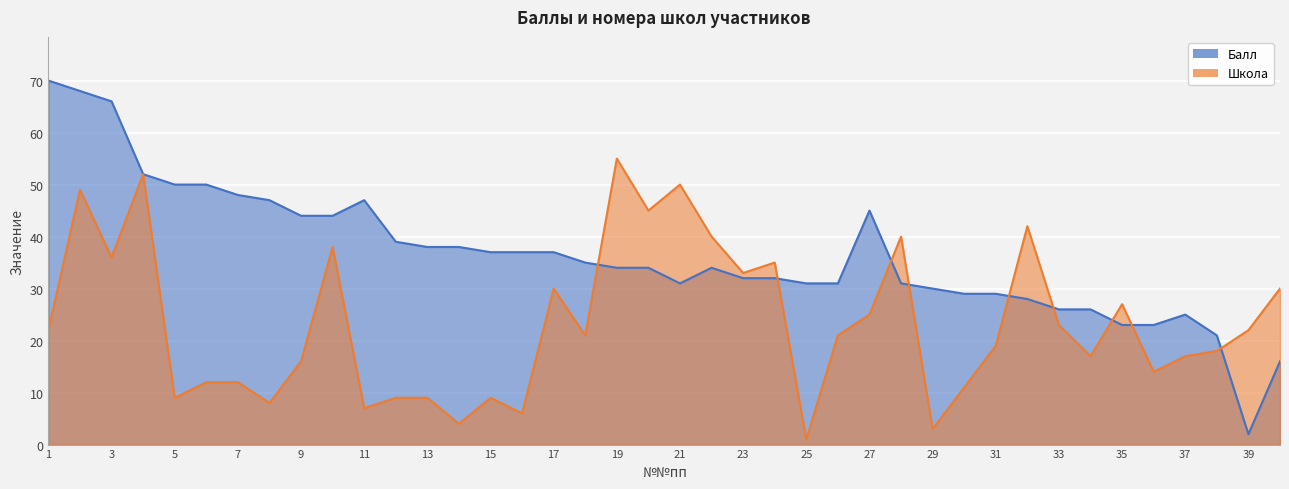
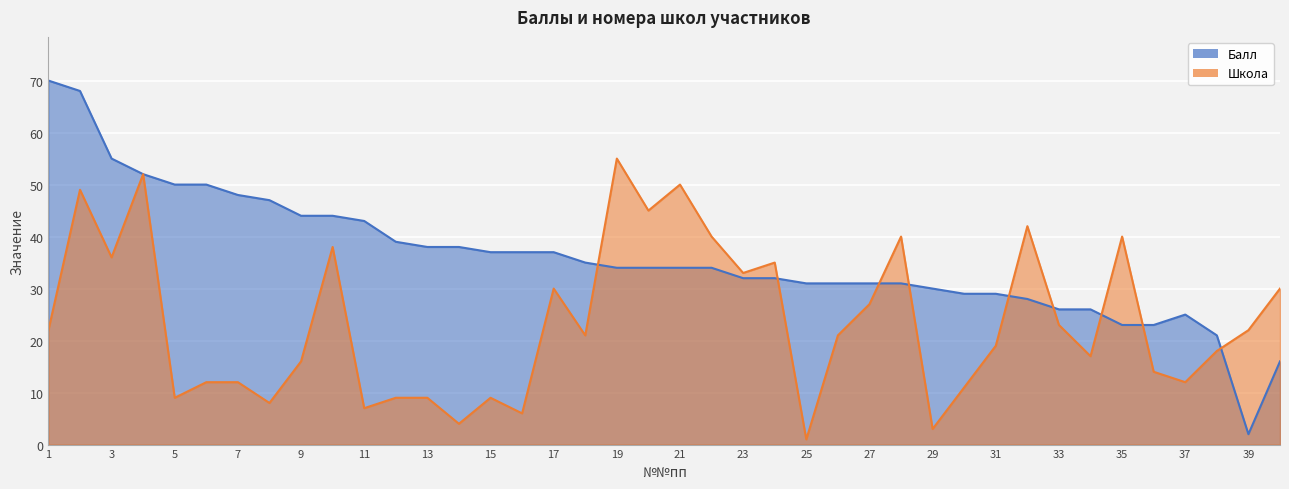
Балл, 3: 66 -> 55
Балл, 11: 47 -> 43
Балл, 21: 31 -> 34
Балл, 27: 45 -> 31
Школа, 27: 25 -> 27
Школа, 35: 27 -> 40
Школа, 37: 17 -> 12
